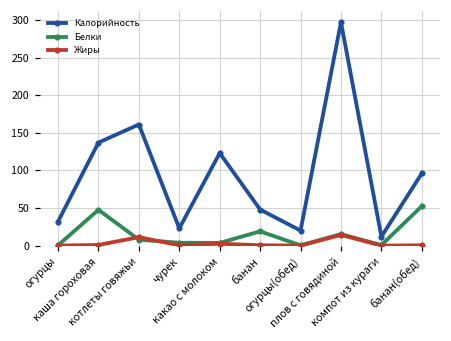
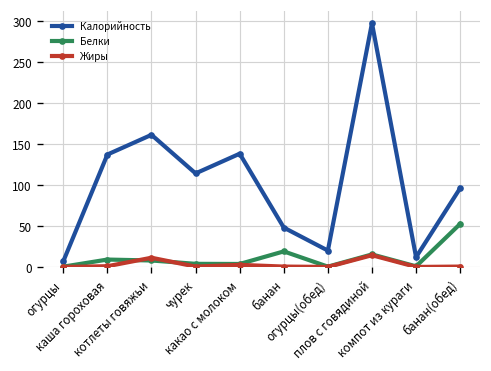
Калорийность, огурцы: 30 -> 10
Белки, каша гороховая: 50 -> 10
Калорийность, чурек: 20 -> 110
Калорийность, какао с молоком: 120 -> 140
